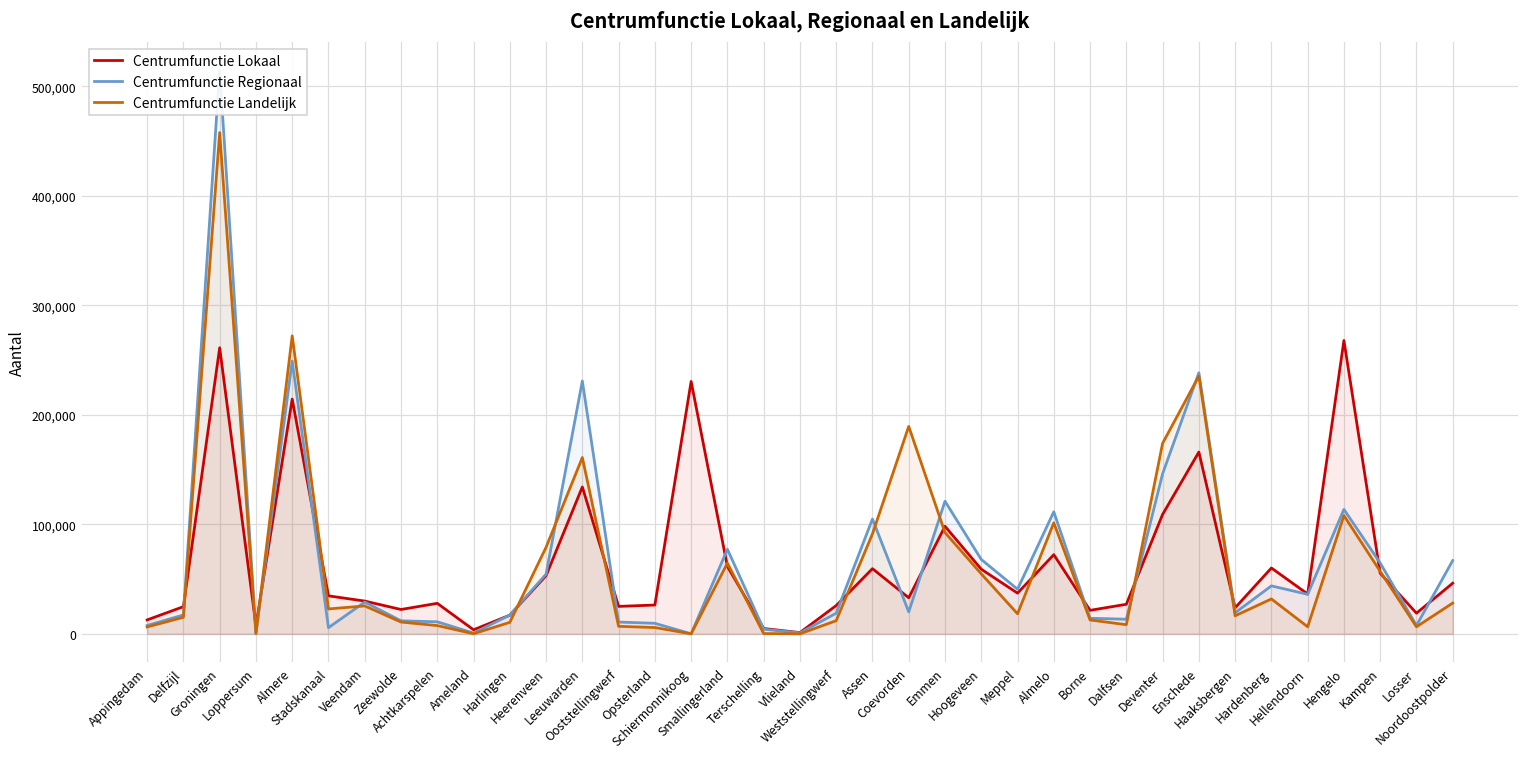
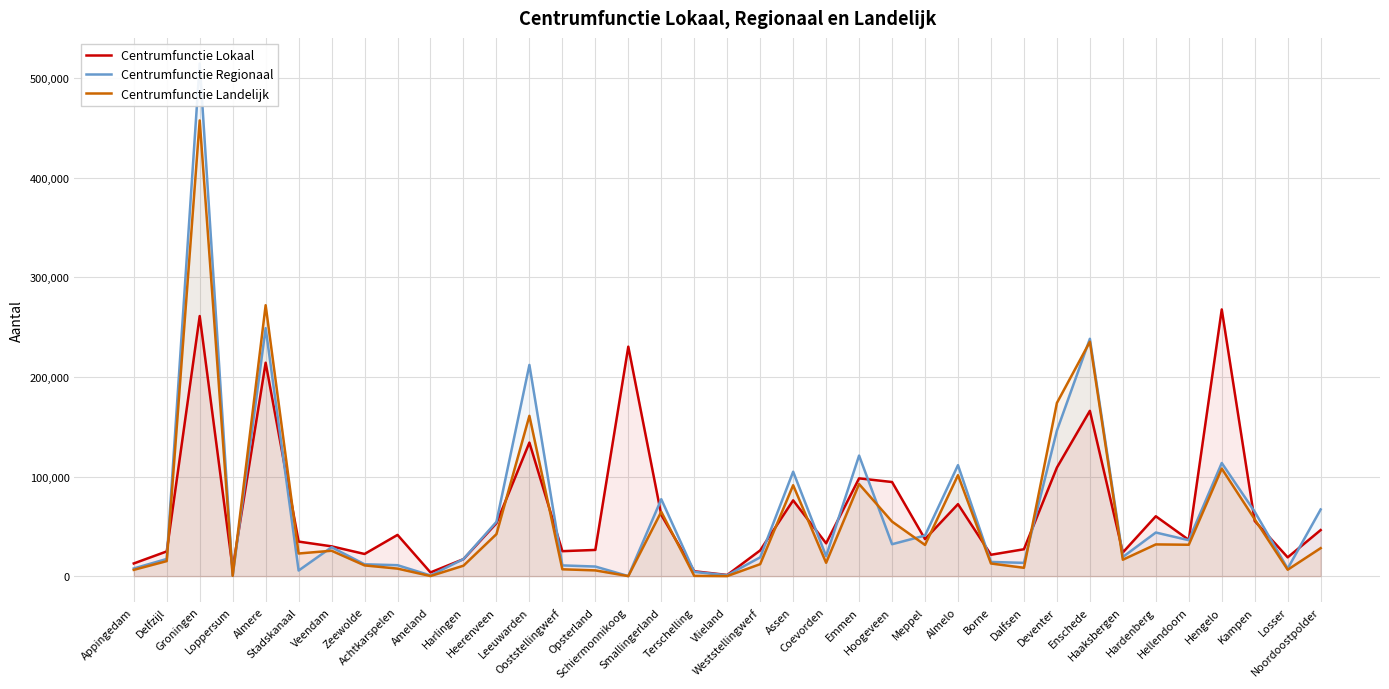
Centrumfunctie Lokaal, Achtkarspelen: 30,000 -> 40,000
Centrumfunctie Landelijk, Heerenveen: 80,000 -> 40,000
Centrumfunctie Regionaal, Leeuwarden: 230,000 -> 210,000
Centrumfunctie Lokaal, Assen: 60,000 -> 80,000
Centrumfunctie Landelijk, Coevorden: 190,000 -> 10,000
Centrumfunctie Lokaal, Hoogeveen: 60,000 -> 90,000
Centrumfunctie Regionaal, Hoogeveen: 70,000 -> 30,000
Centrumfunctie Landelijk, Meppel: 20,000 -> 30,000
Centrumfunctie Landelijk, Hellendoorn: 10,000 -> 30,000
